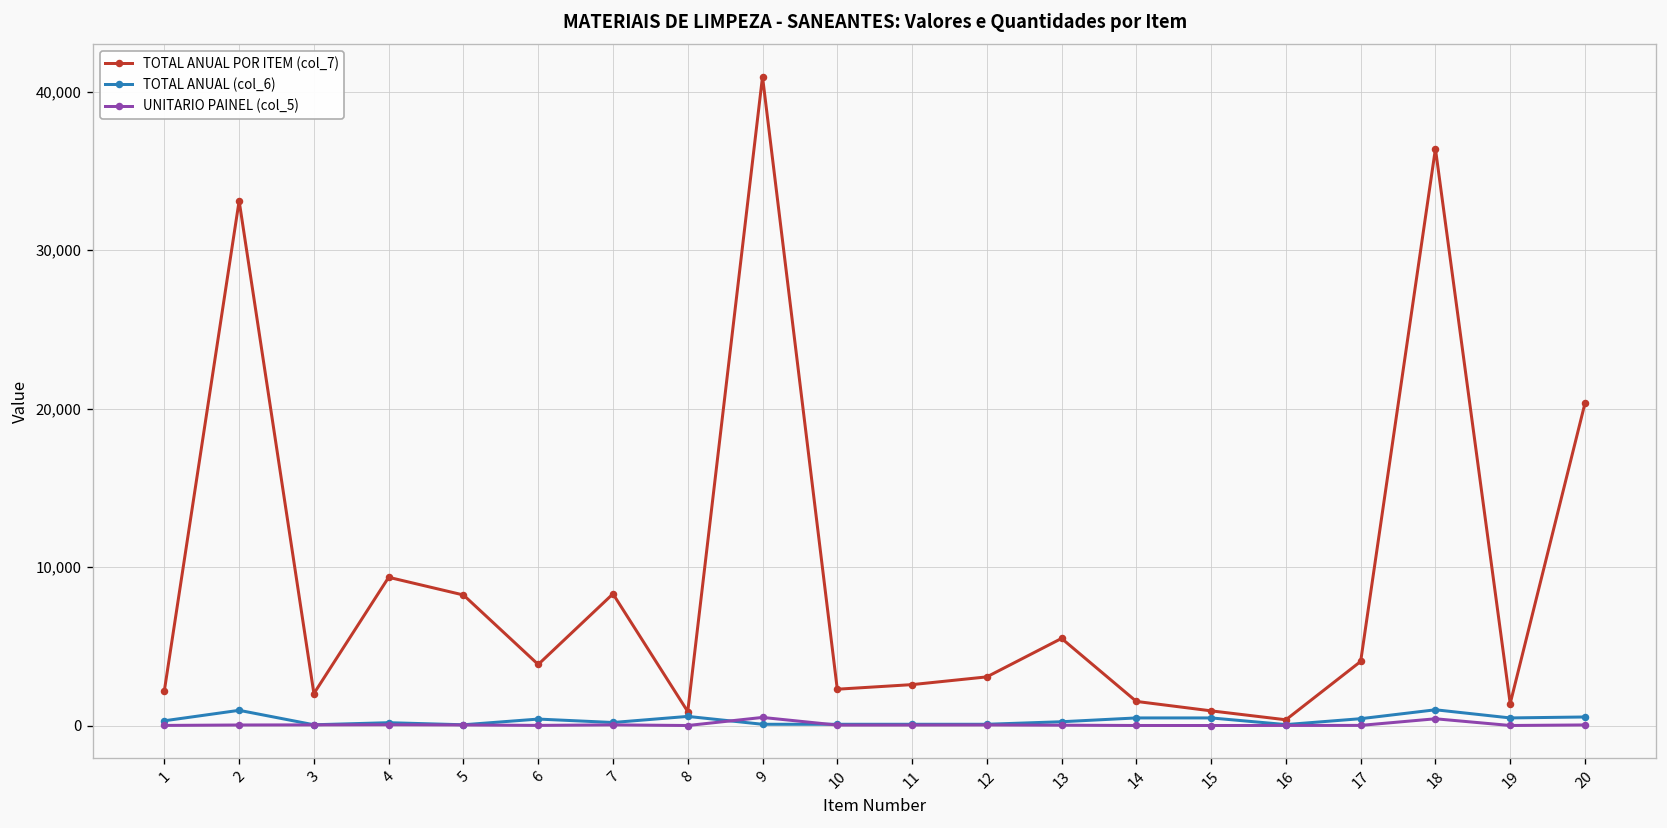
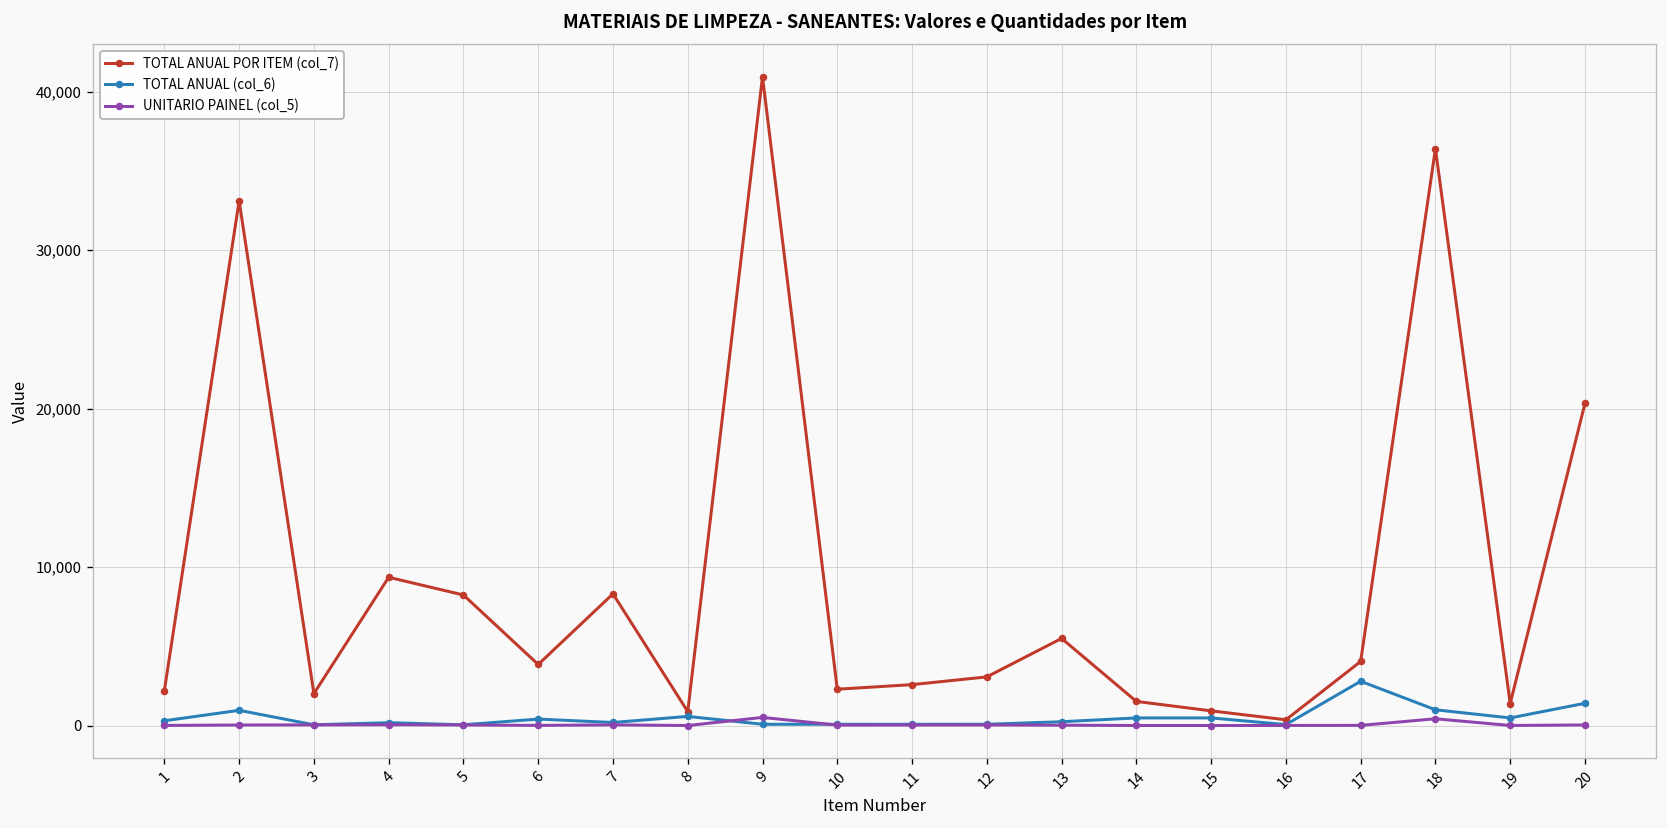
TOTAL ANUAL (col_6), 17: 400 -> 2,800
TOTAL ANUAL (col_6), 20: 500 -> 1,400
